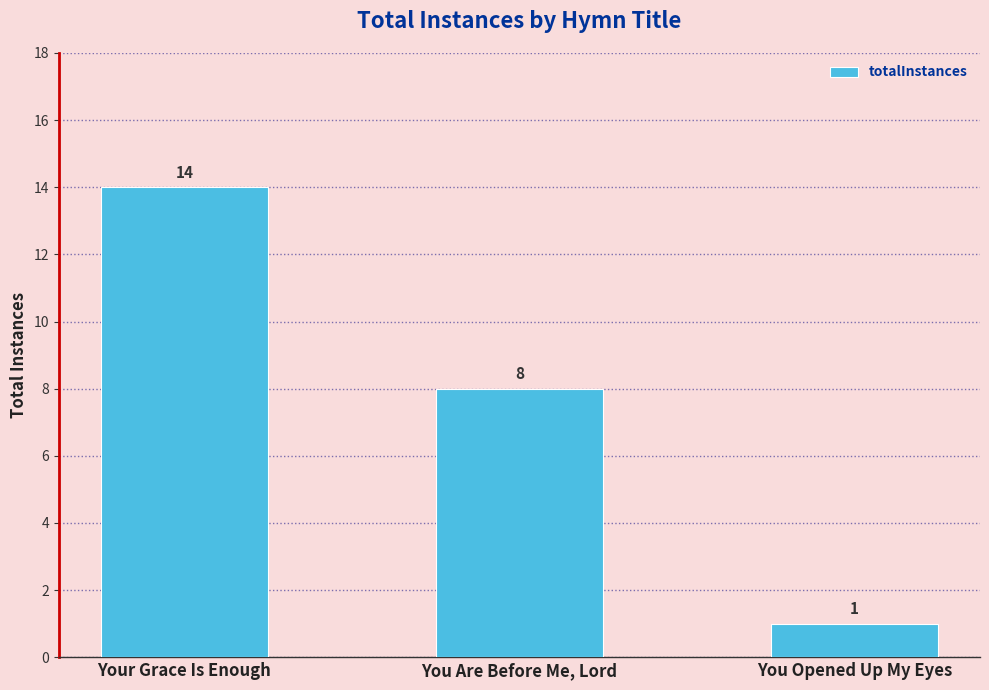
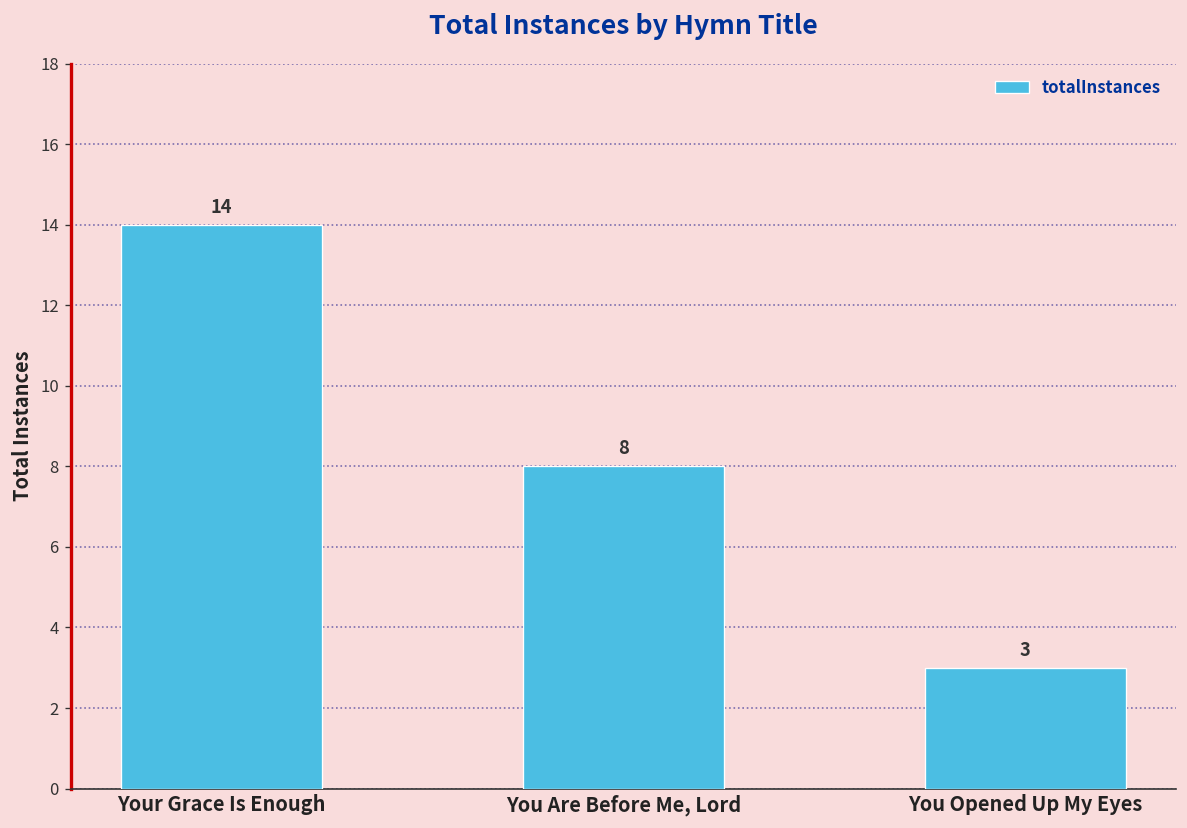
You Opened Up My Eyes: 1 -> 3
